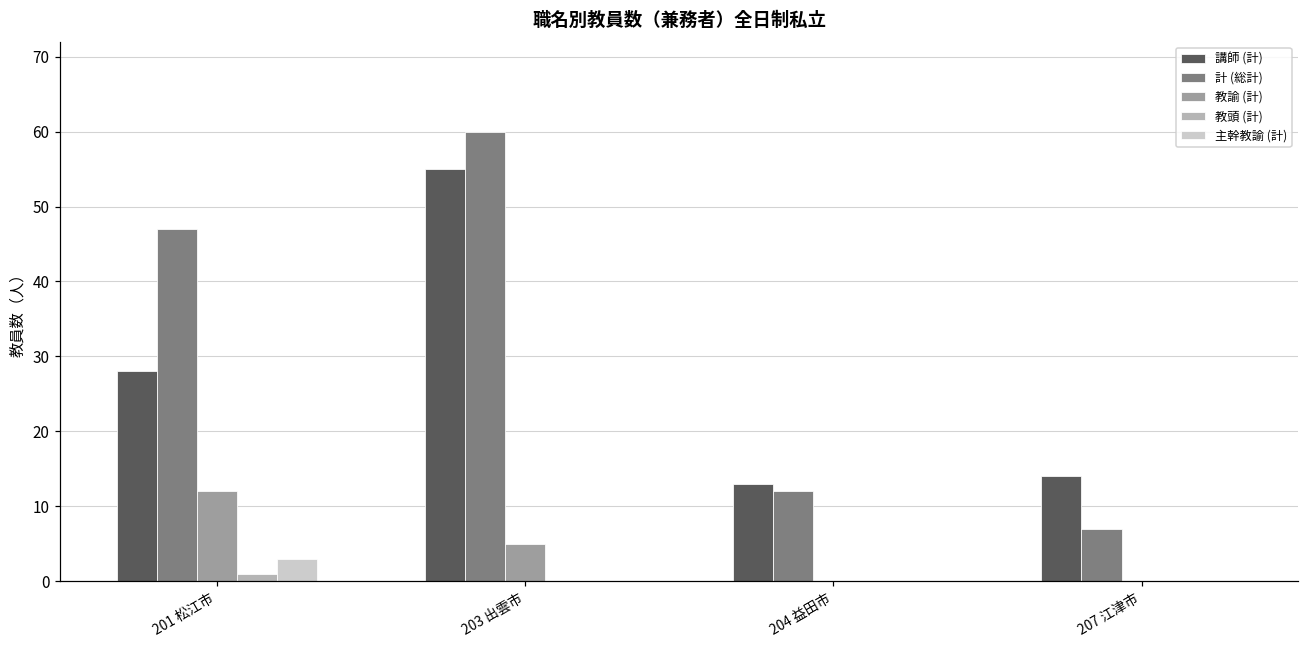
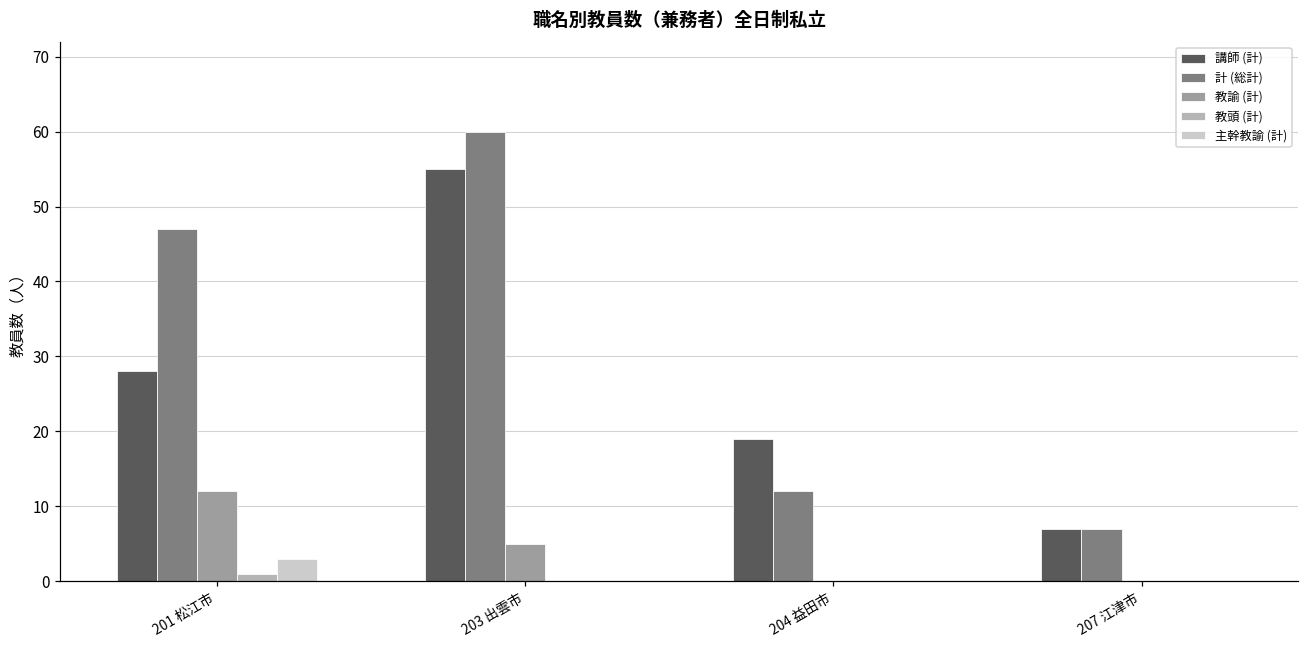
講師 (計), 204 益田市: 13 -> 19
講師 (計), 207 江津市: 14 -> 7
